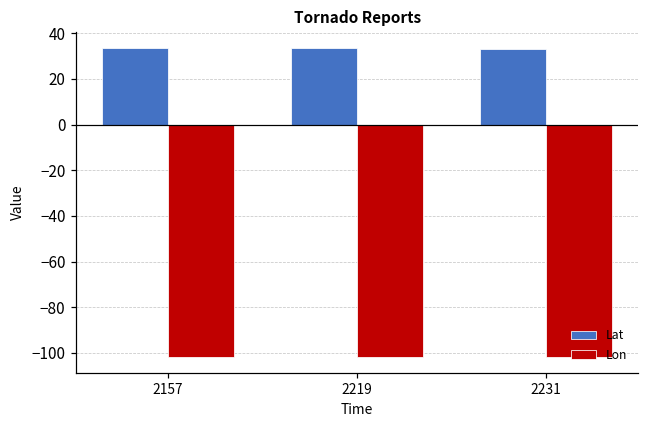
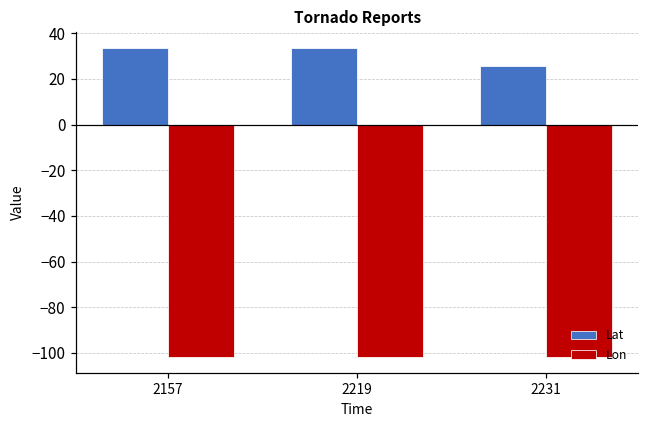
Lat, 2231: 33 -> 26
